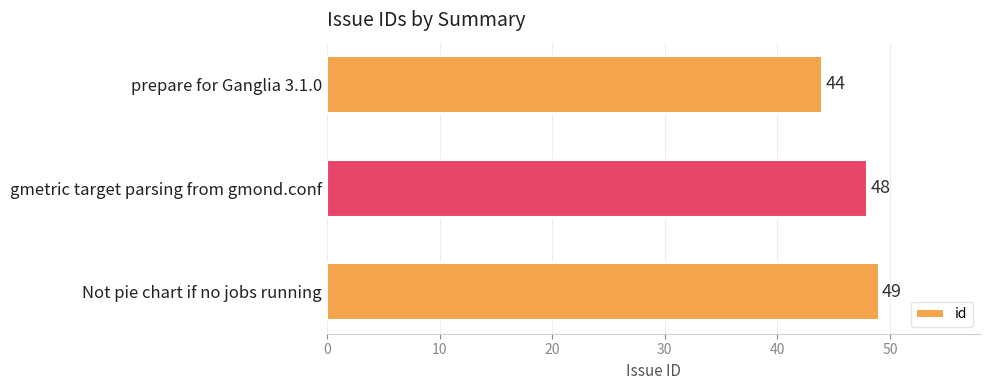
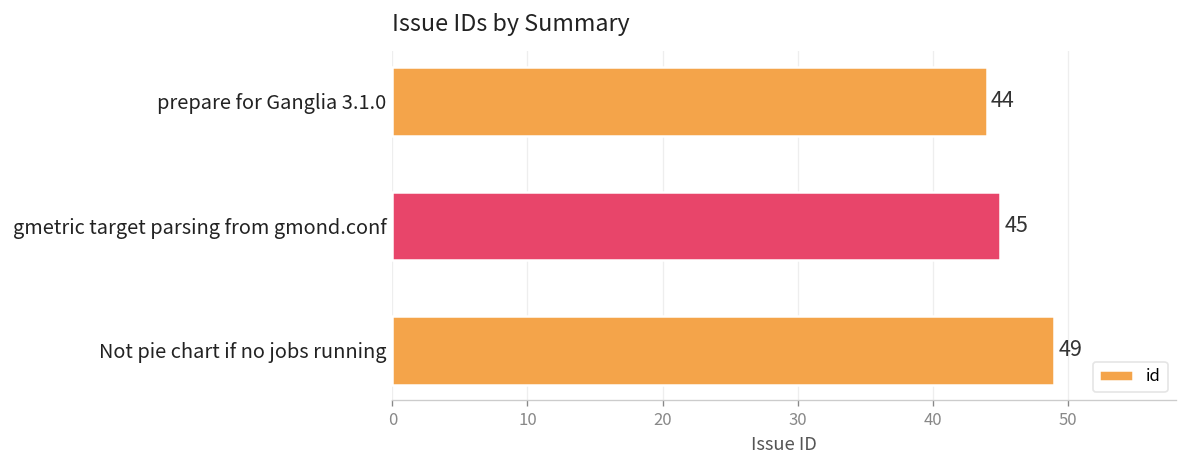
gmetric target parsing from gmond.conf: 48 -> 45
